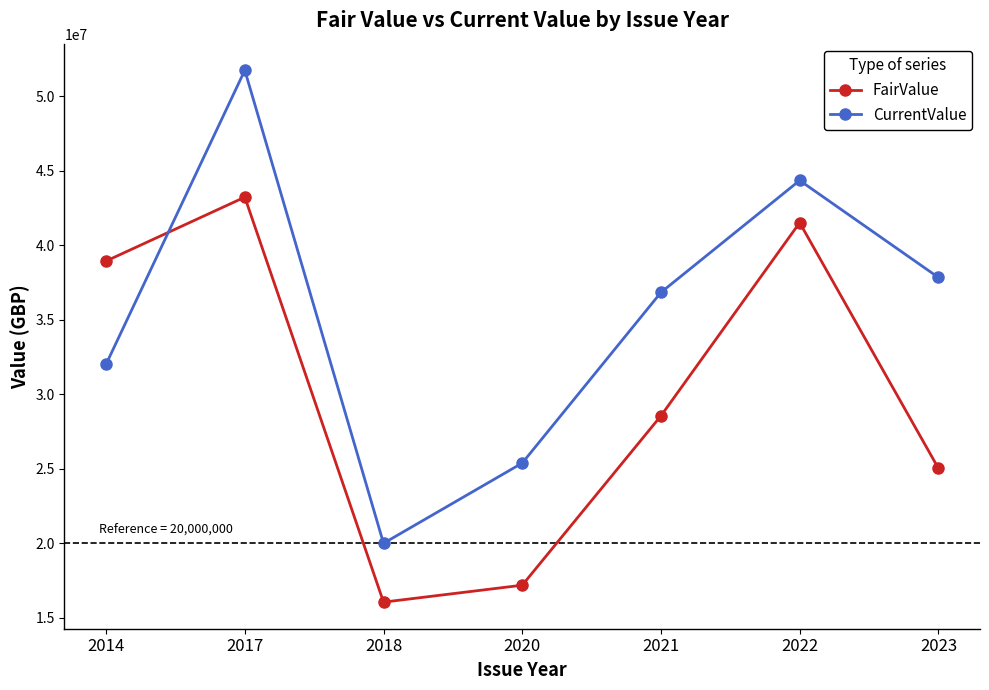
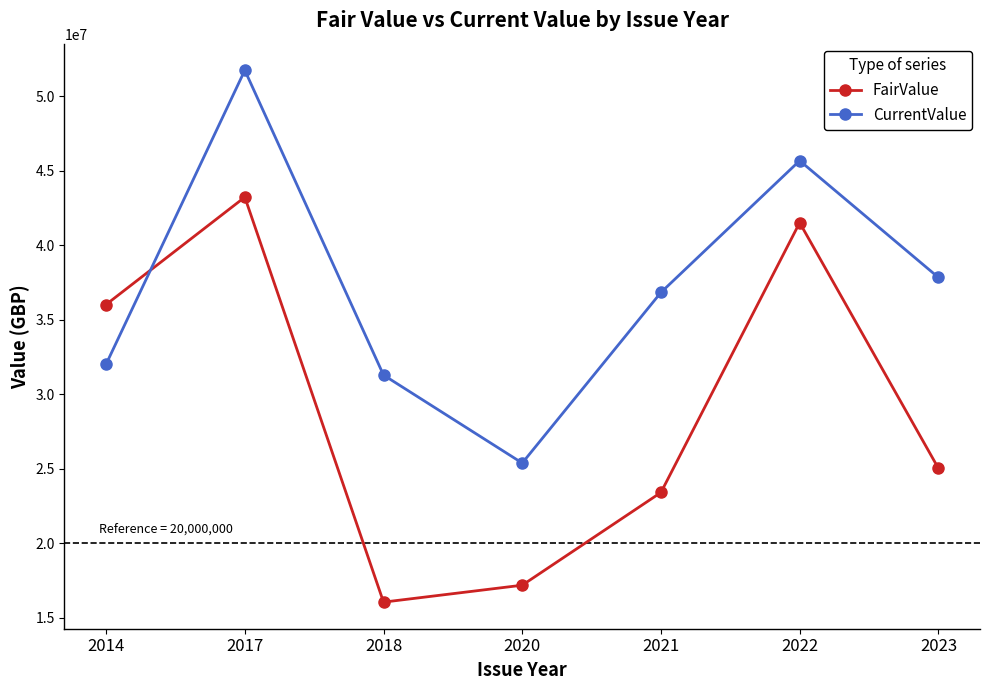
FairValue, 2014: 38900000 -> 36000000
CurrentValue, 2018: 20000000 -> 31300000
FairValue, 2021: 28600000 -> 23400000
CurrentValue, 2022: 44400000 -> 45700000
